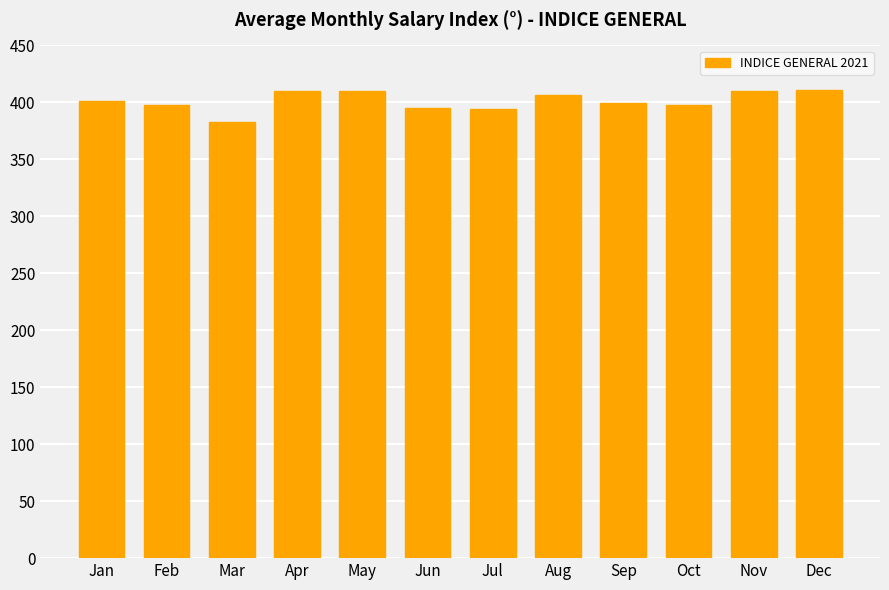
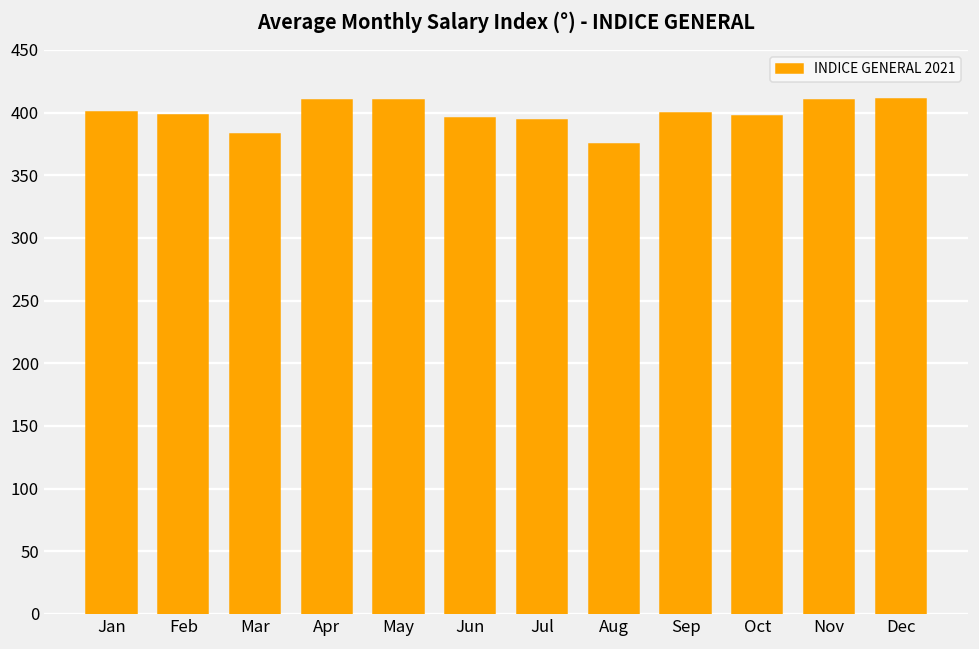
Aug: 406 -> 375
